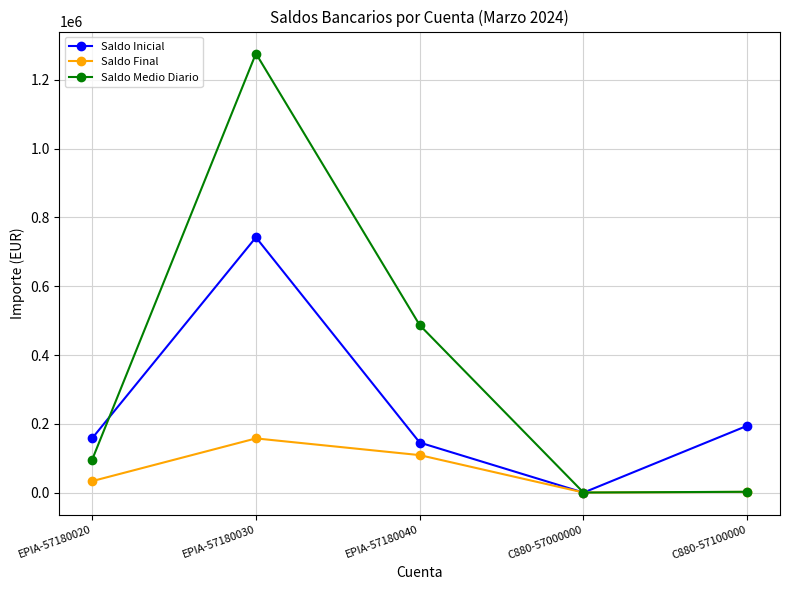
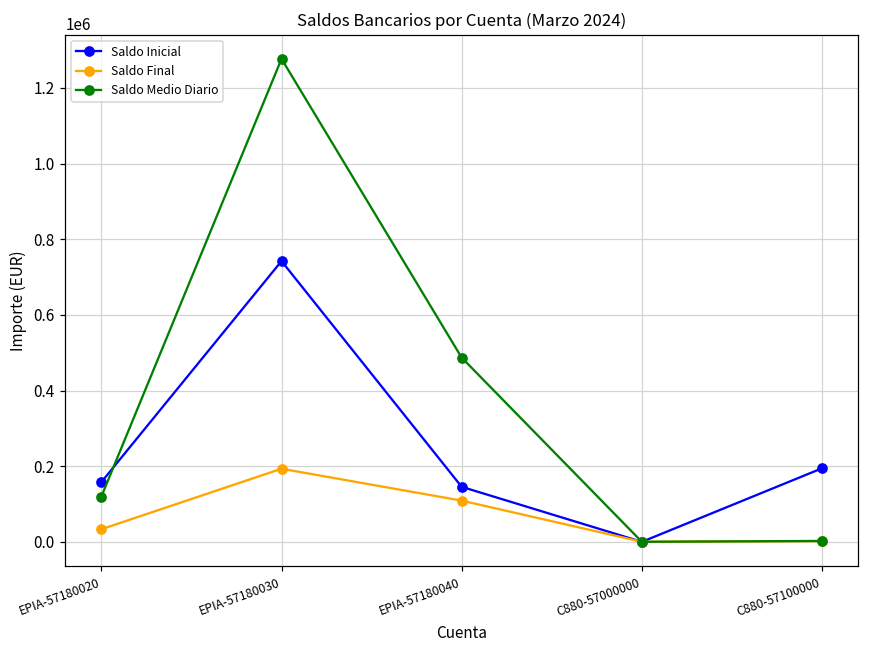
Saldo Medio Diario, EPIA-57180020: 100000 -> 120000
Saldo Final, EPIA-57180030: 160000 -> 190000
